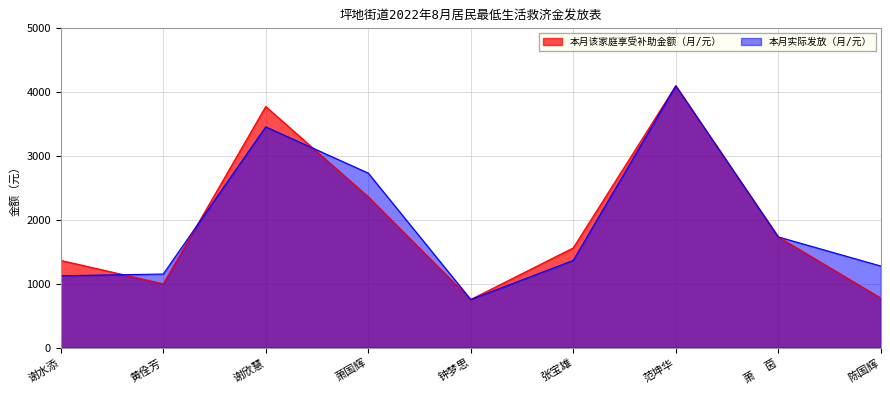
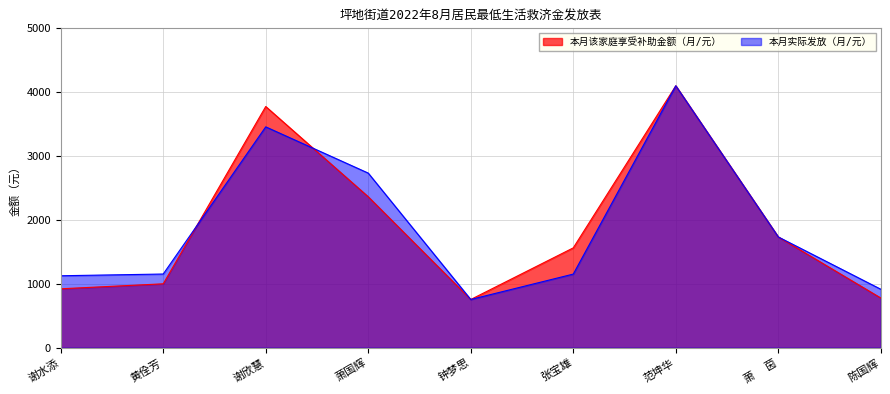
本月该家庭享受补助金额（月/元）, 谢水添: 1400 -> 900
本月实际发放（月/元）, 张宝雄: 1400 -> 1200
本月实际发放（月/元）, 陈国辉: 1300 -> 900
